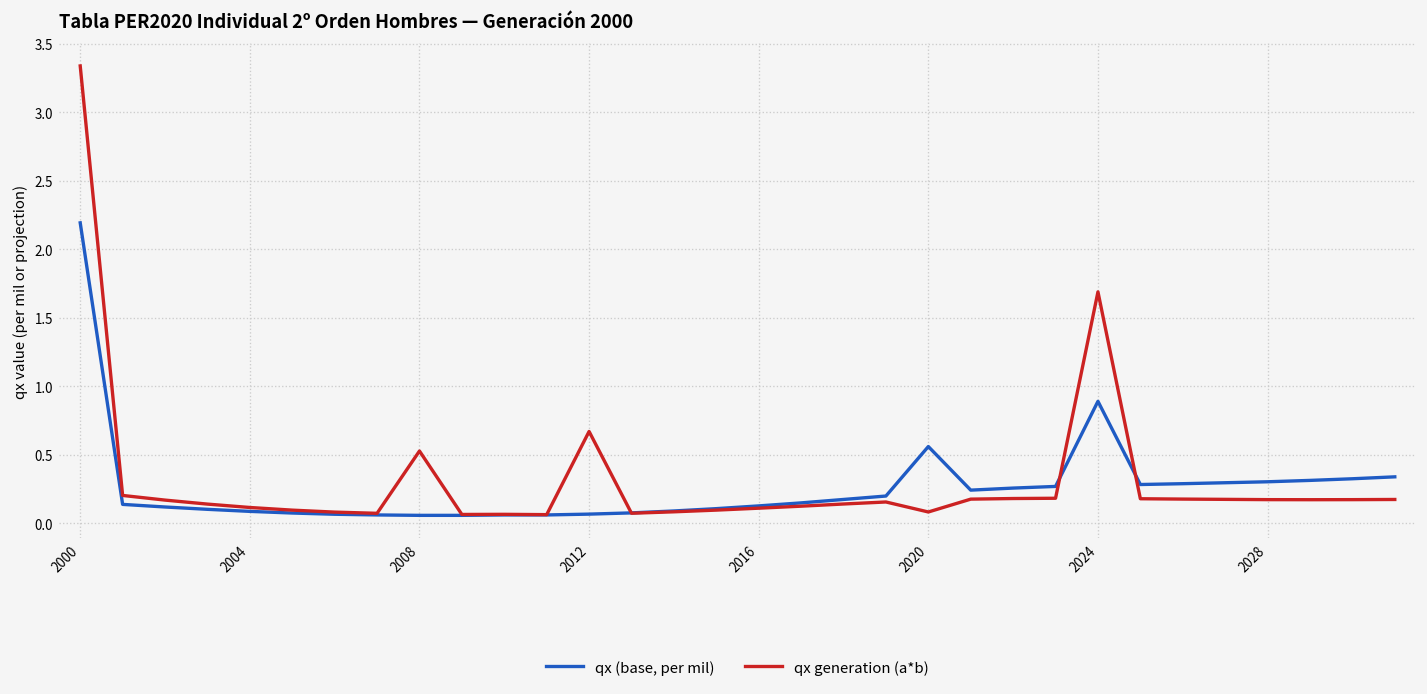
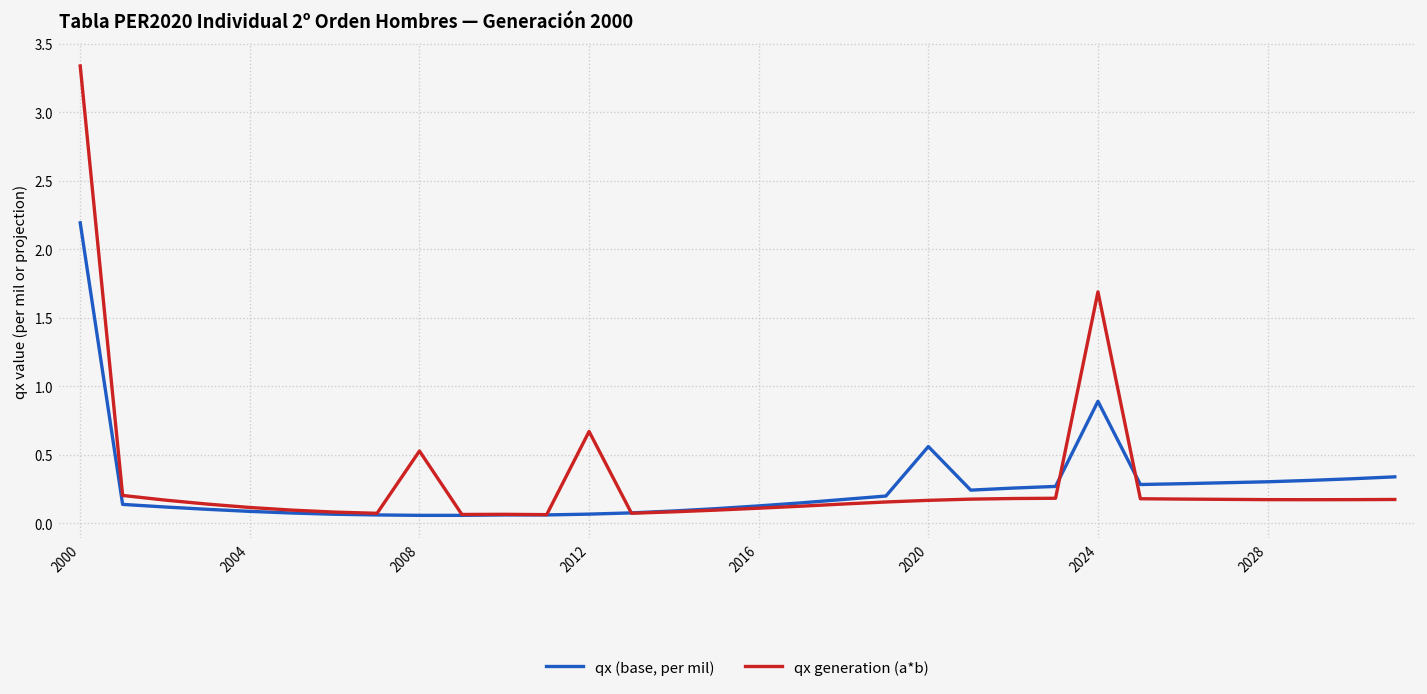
qx generation (a*b), 2020: 0.08 -> 0.17
